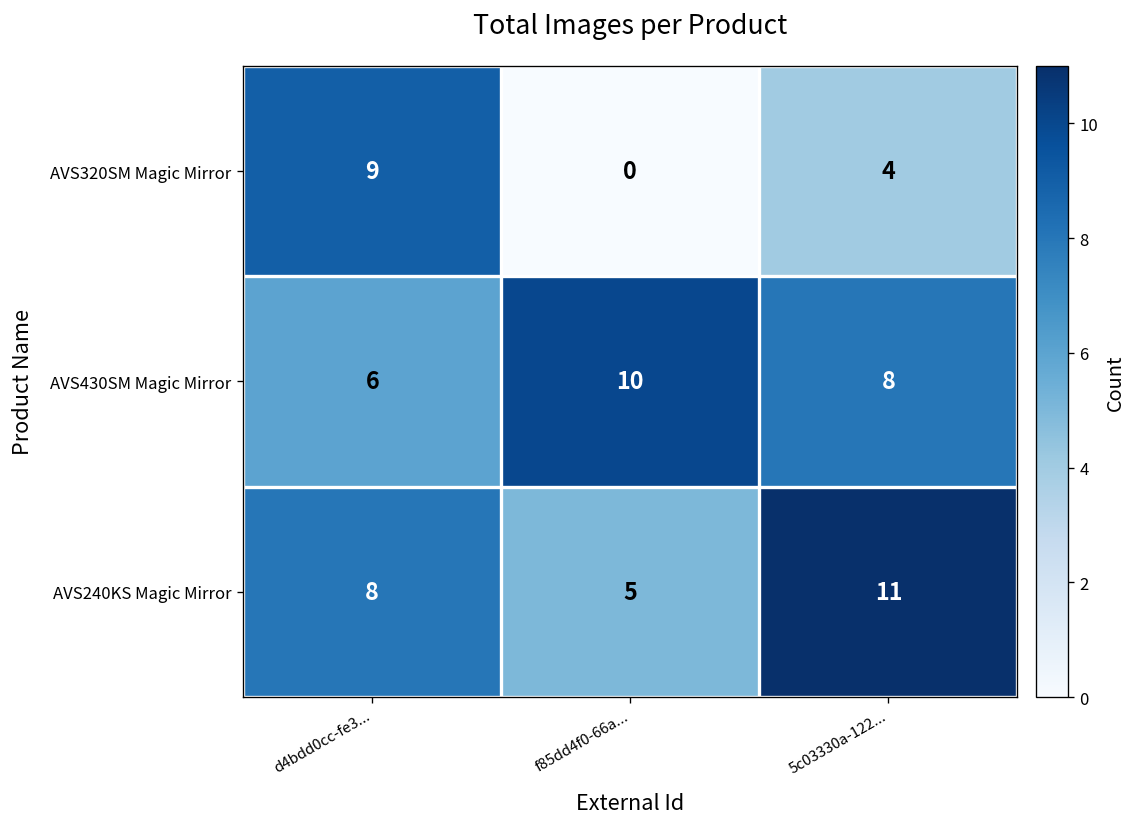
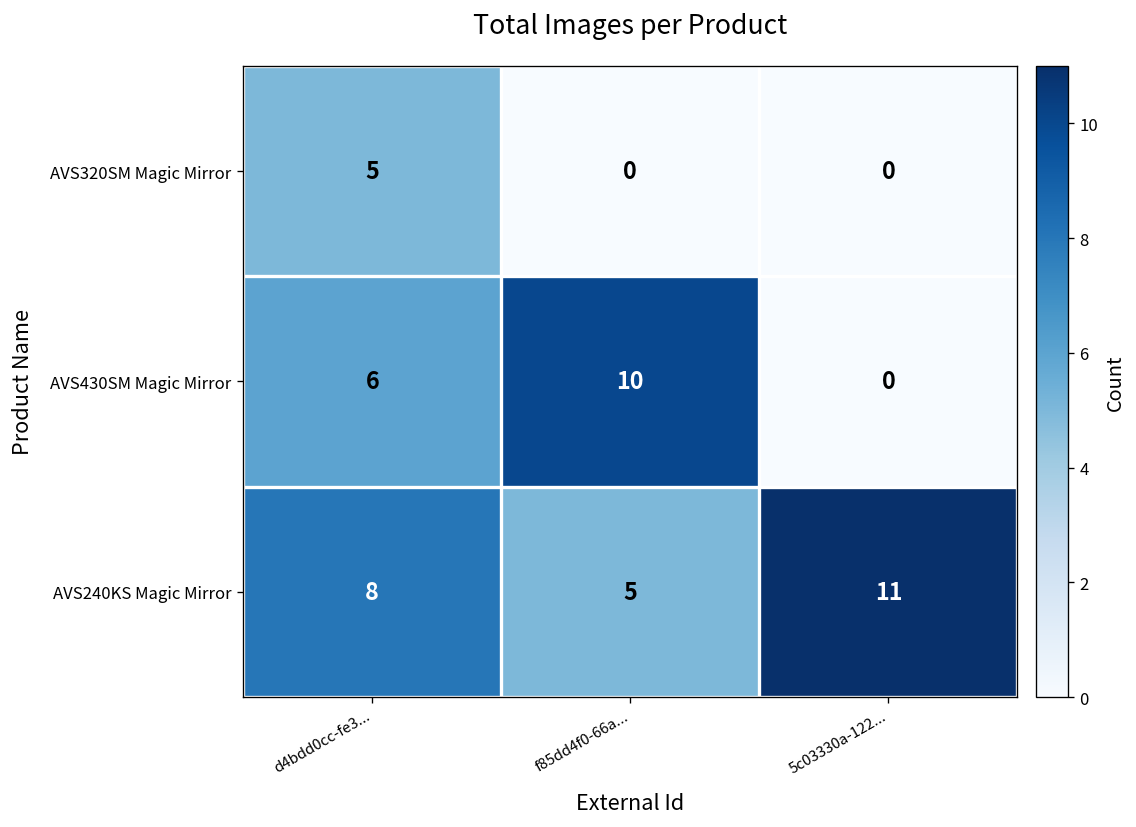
AVS320SM Magic Mirror, d4bdd0cc-fe3...: 9 -> 5
AVS320SM Magic Mirror, 5c03330a-122...: 4 -> 0
AVS430SM Magic Mirror, 5c03330a-122...: 8 -> 0
